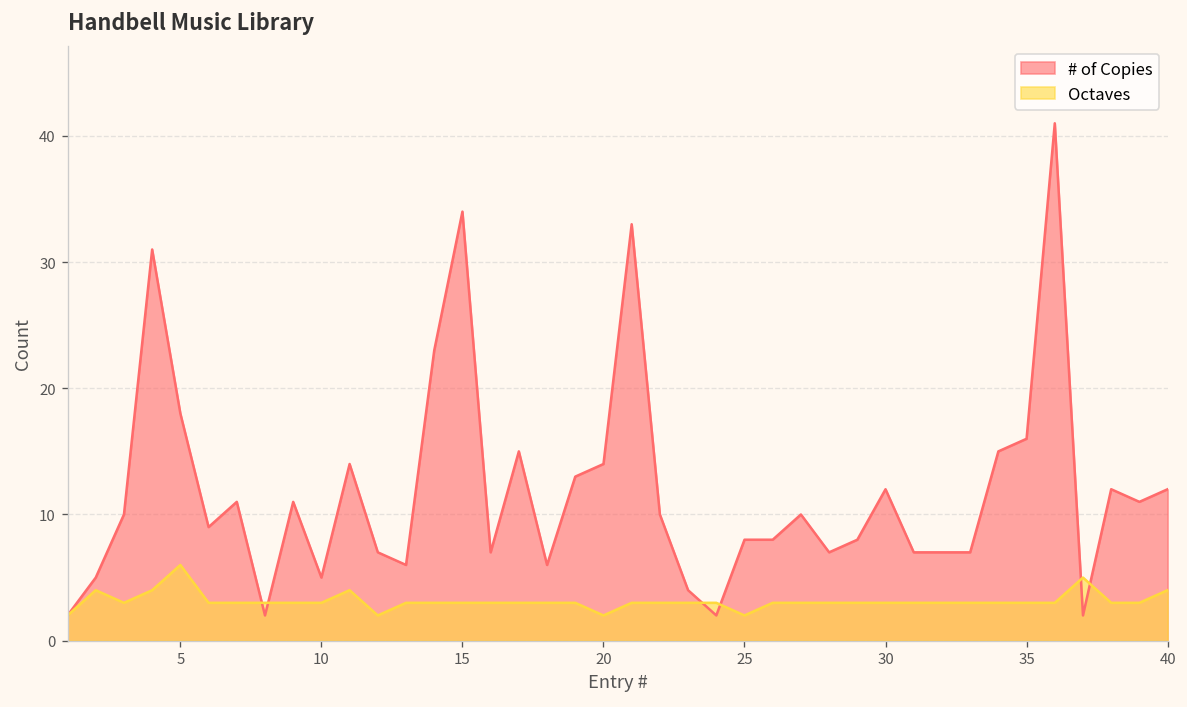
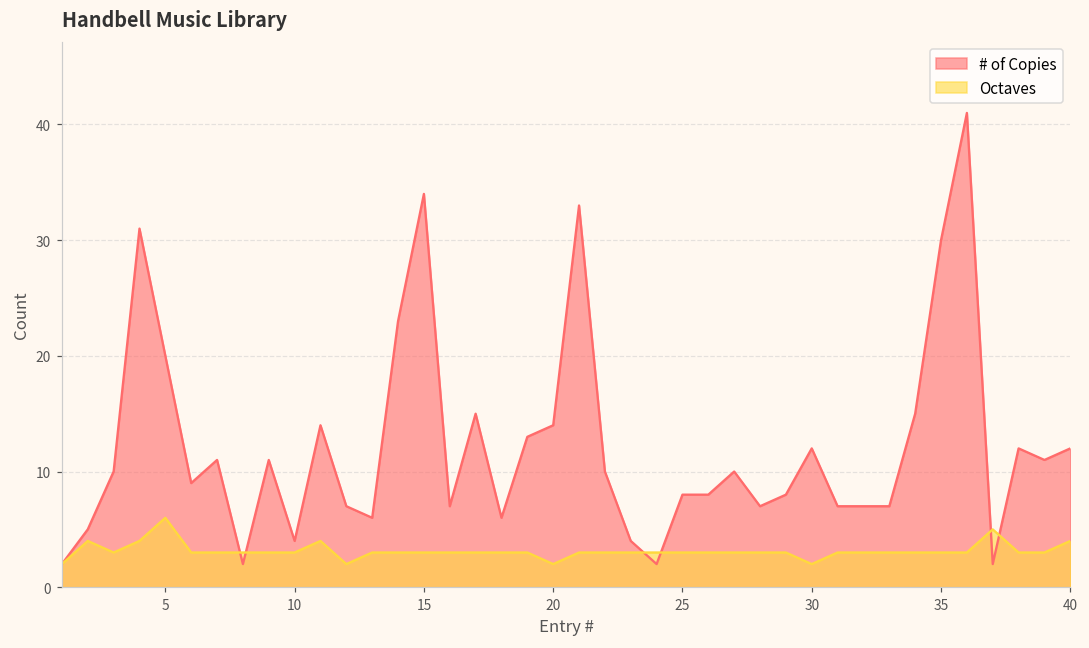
# of Copies, 5: 18 -> 20
# of Copies, 10: 5 -> 4
Octaves, 25: 2 -> 3
Octaves, 30: 3 -> 2
# of Copies, 35: 16 -> 30
